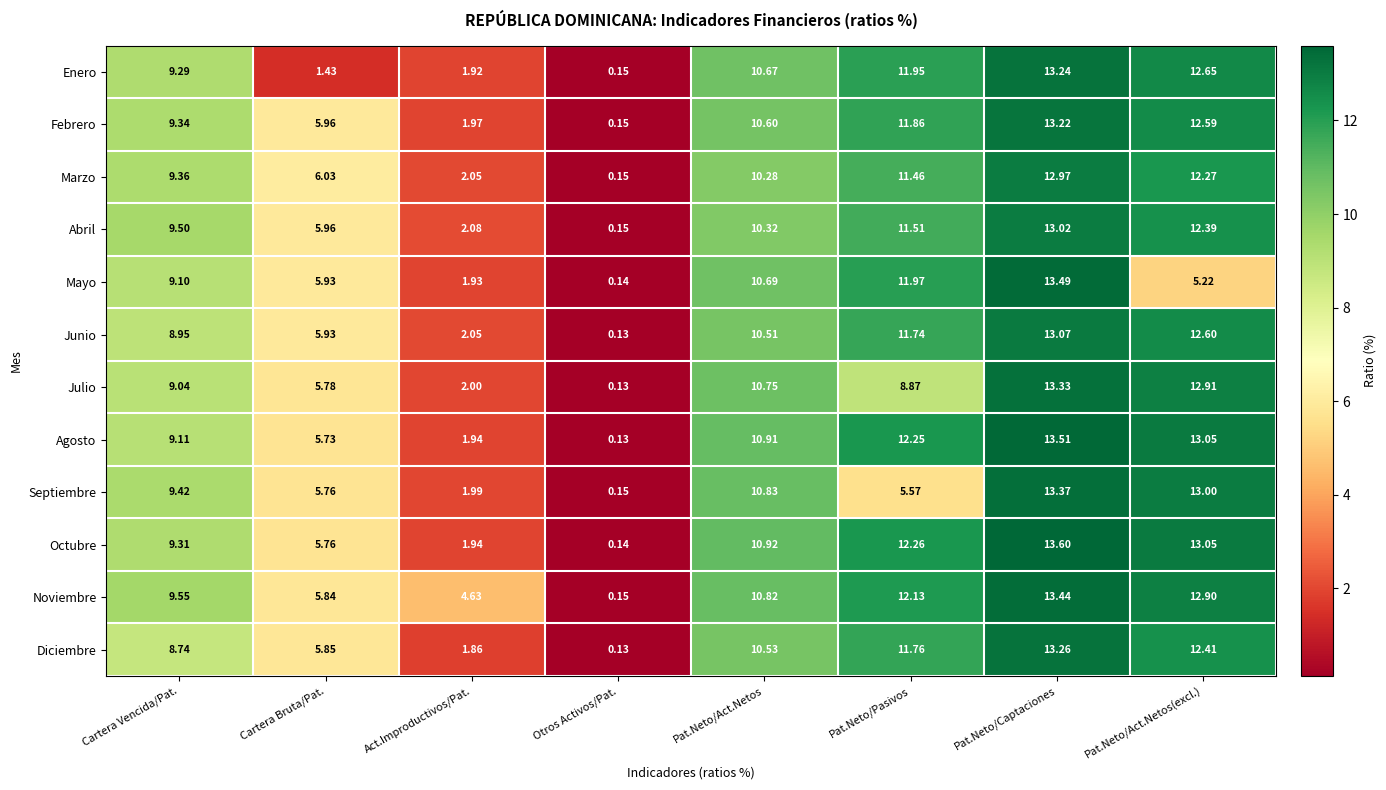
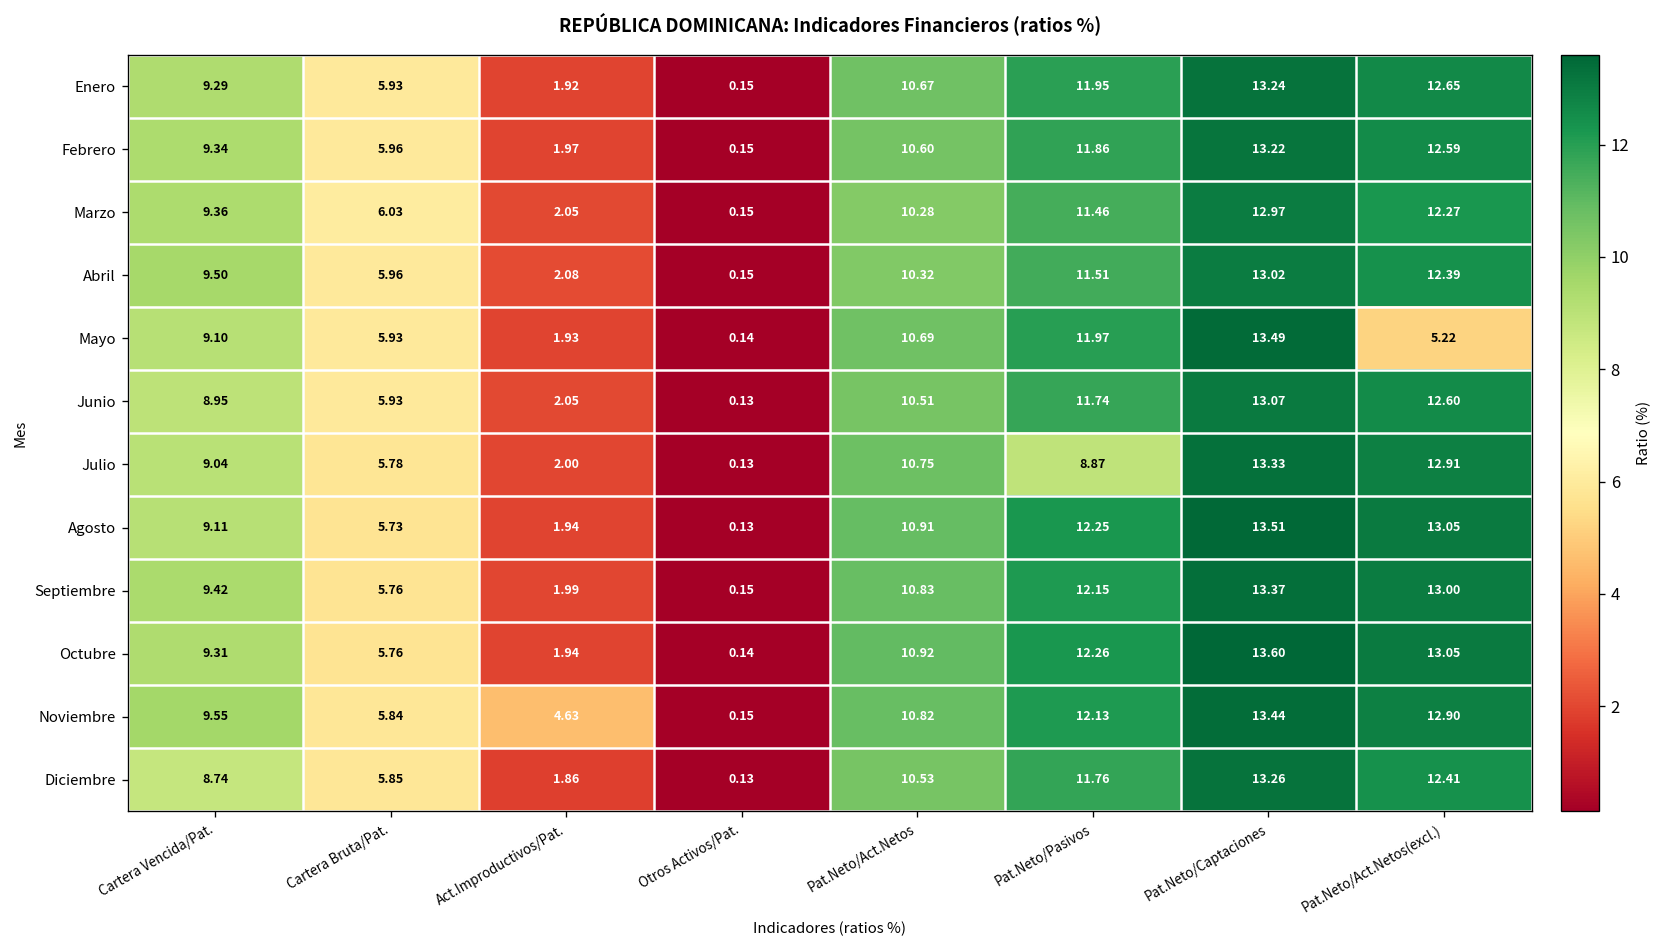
Enero, Cartera Bruta/Pat.: 1.43 -> 5.93
Septiembre, Pat.Neto/Pasivos: 5.57 -> 12.15
